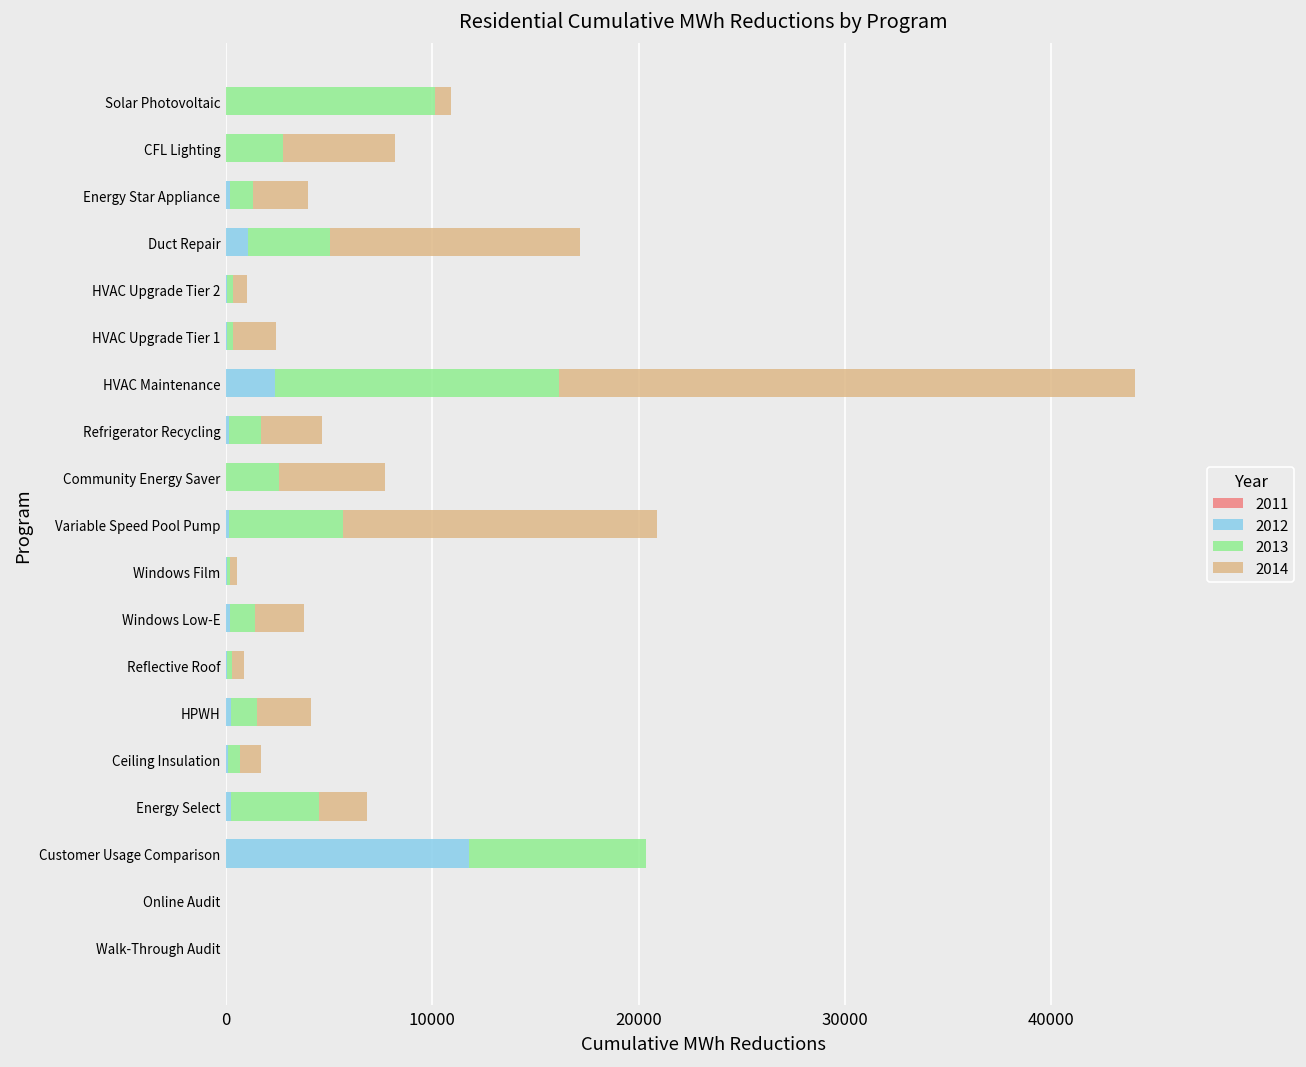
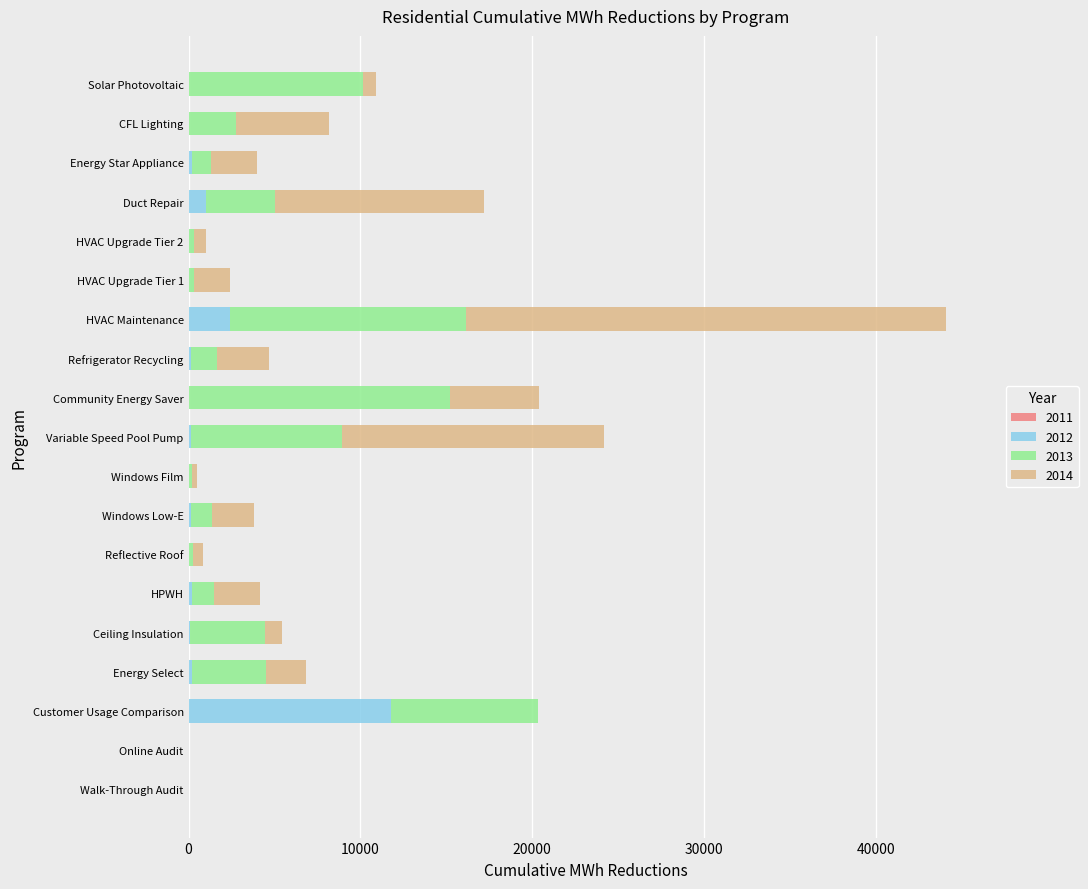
2013, Community Energy Saver: 2500 -> 15200
2013, Variable Speed Pool Pump: 5500 -> 8800
2013, Ceiling Insulation: 600 -> 4300
